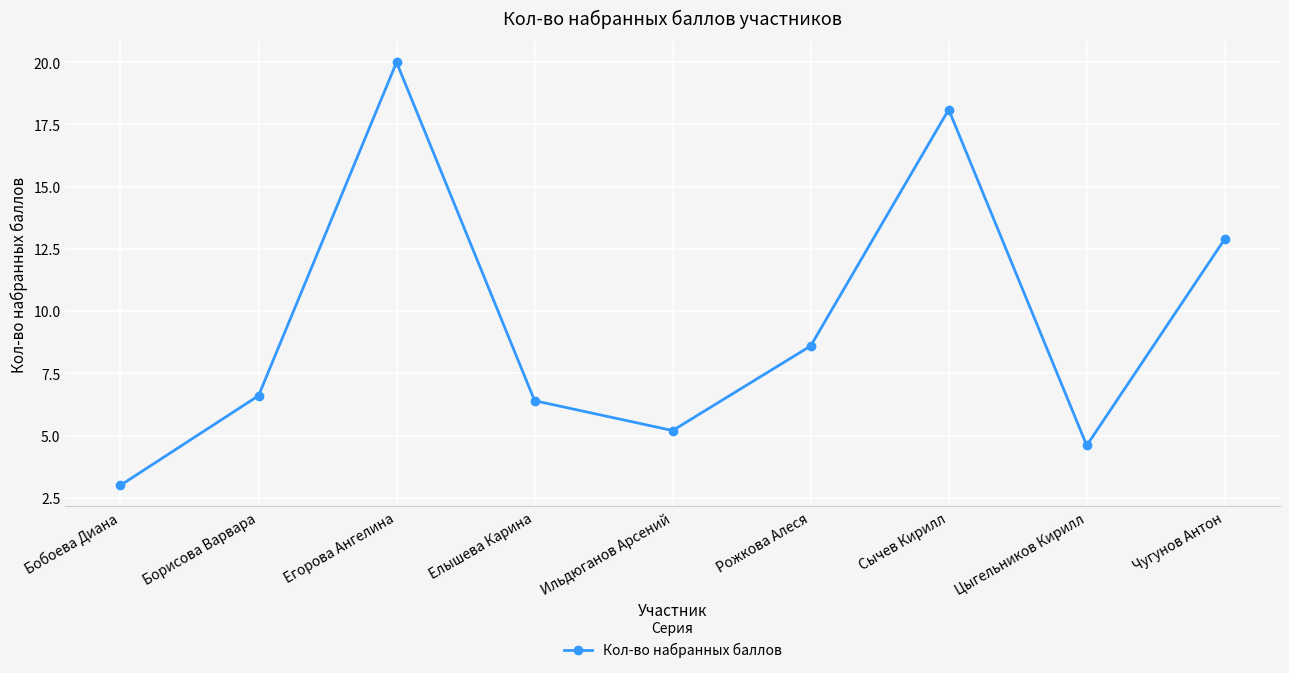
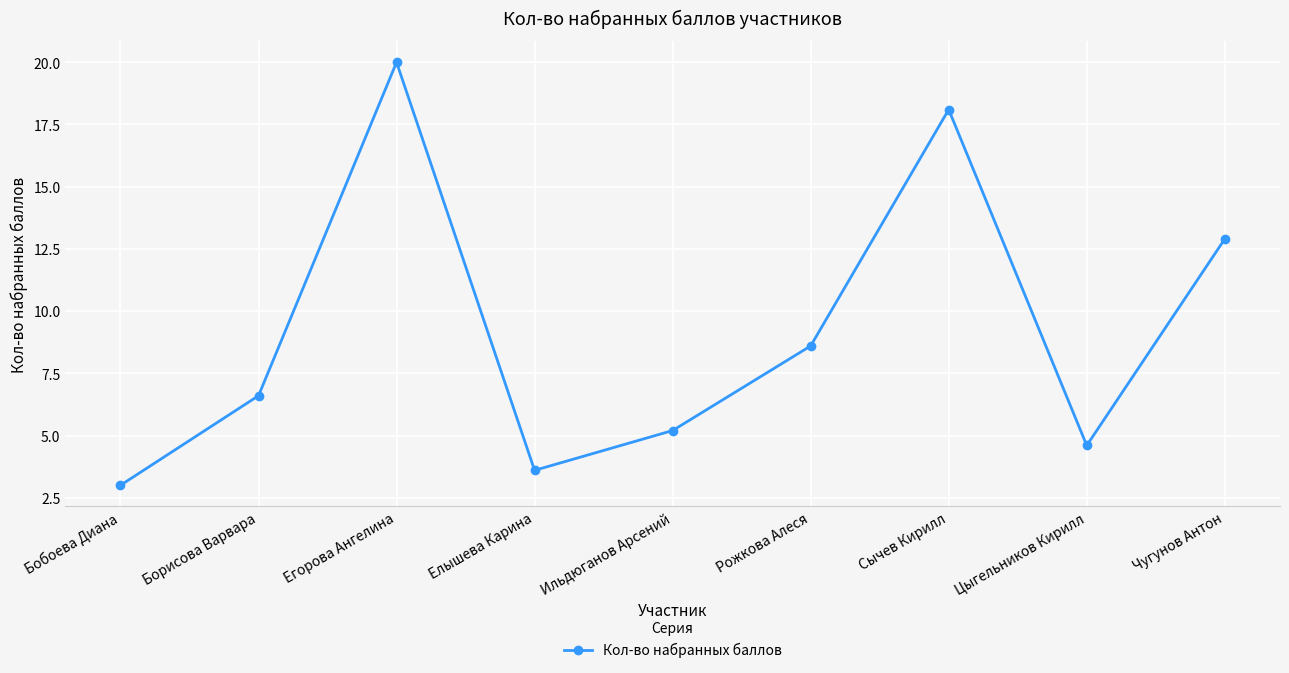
Елышева Карина: 6.4 -> 3.6
